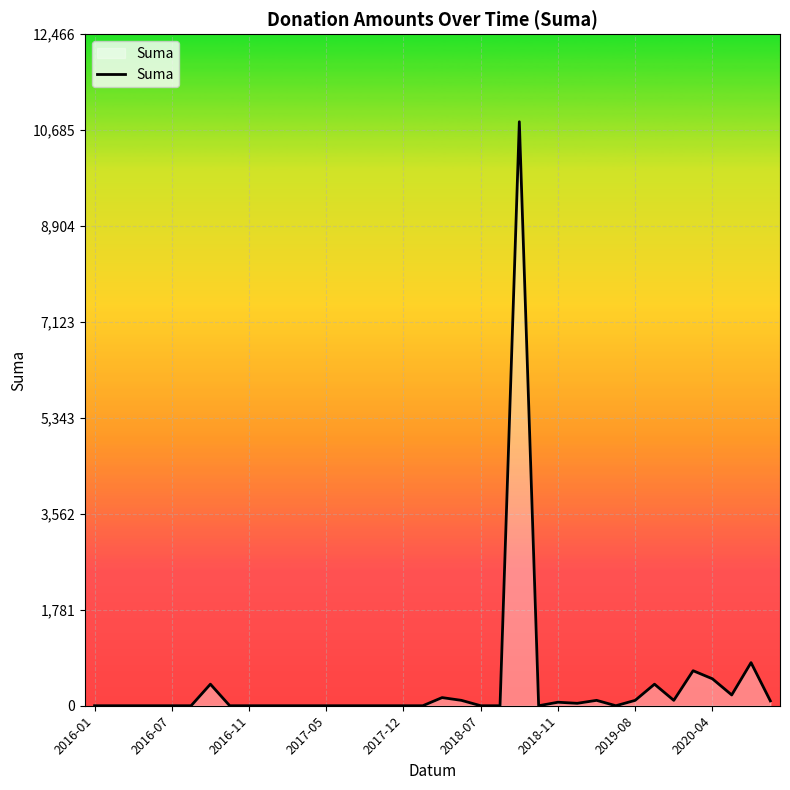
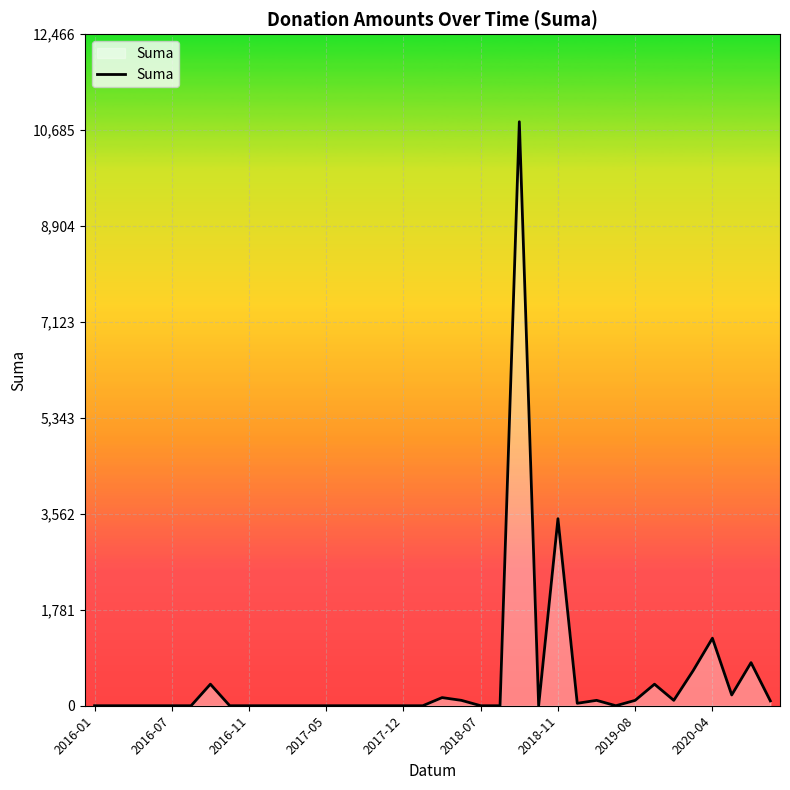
2018-11: 100 -> 3,500
2020-04: 500 -> 1,300
